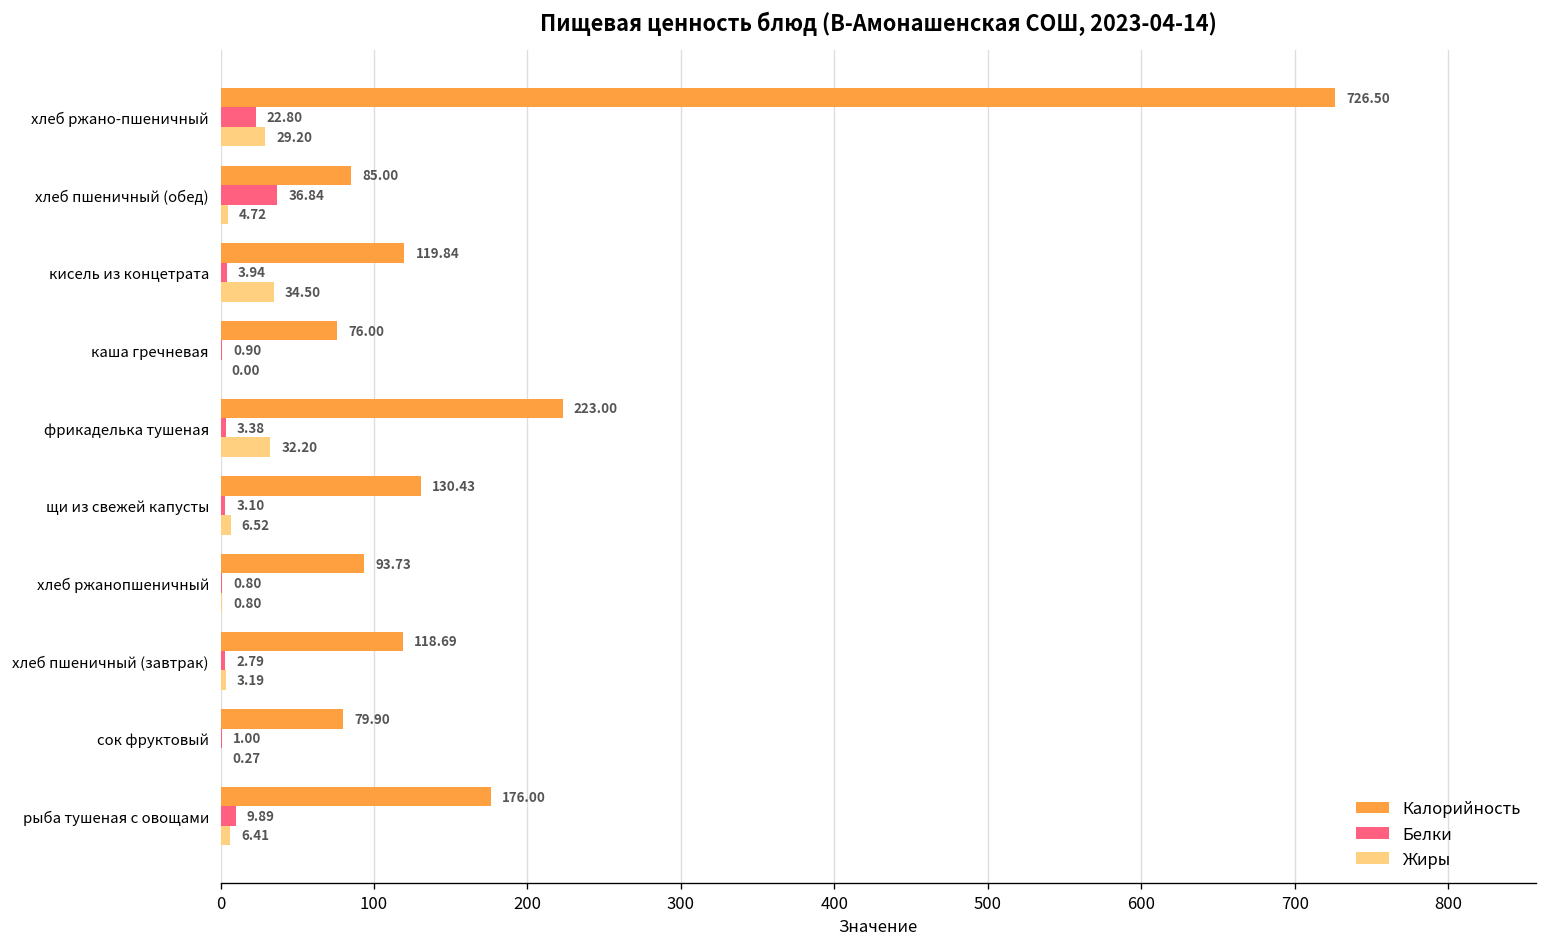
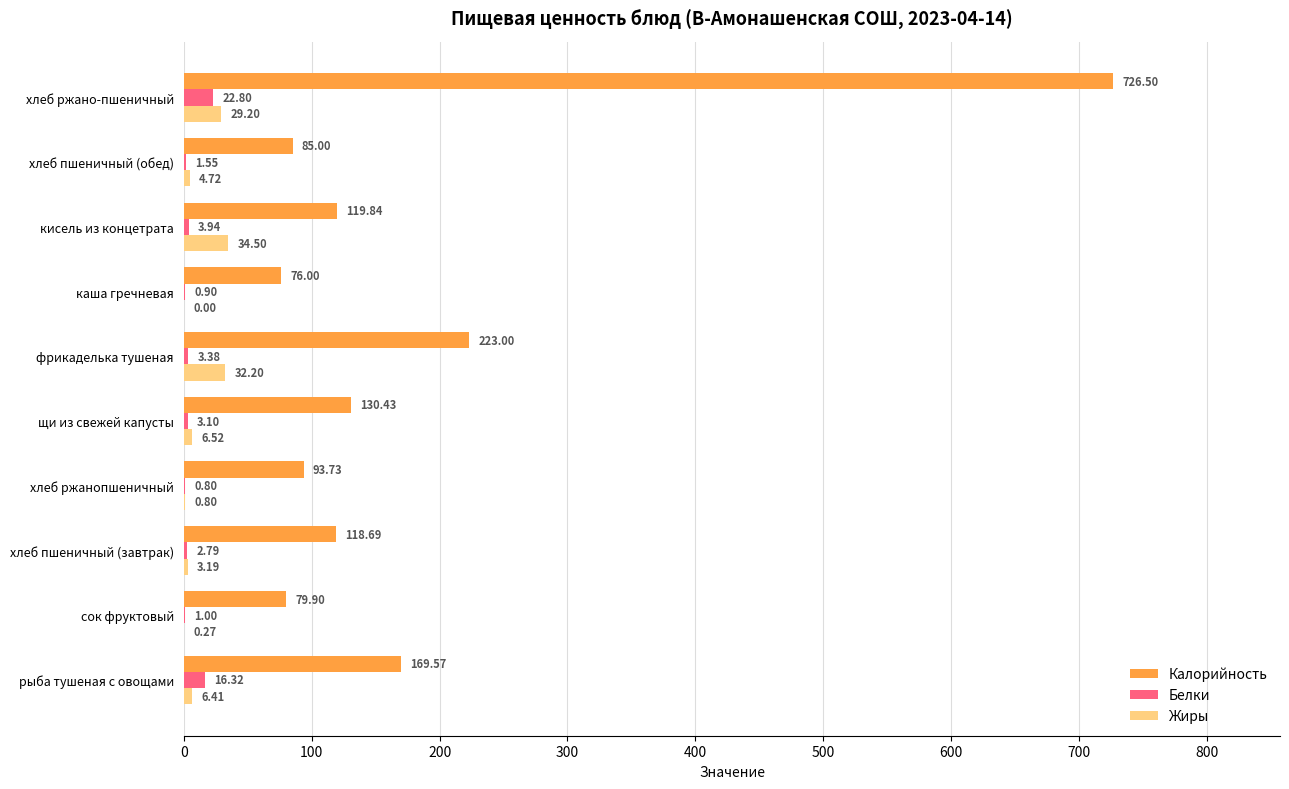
Белки, хлеб пшеничный (обед): 36.84 -> 1.55
Калорийность, рыба тушеная с овощами: 176.00 -> 169.57
Белки, рыба тушеная с овощами: 9.89 -> 16.32
